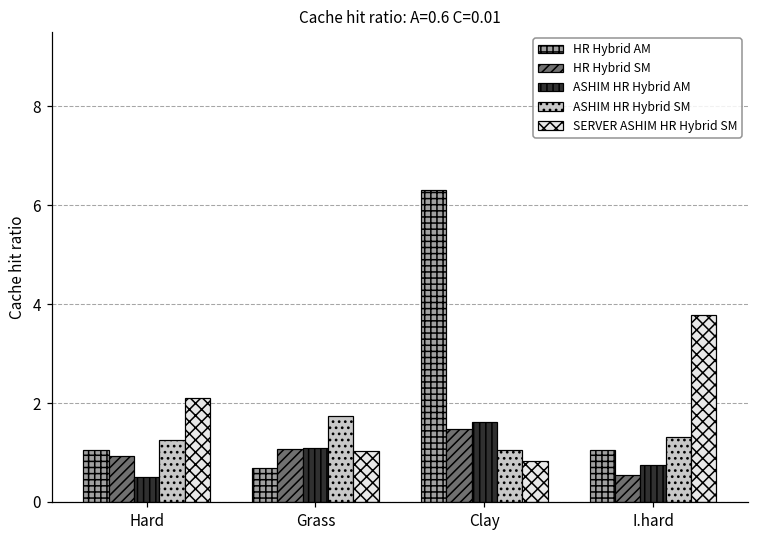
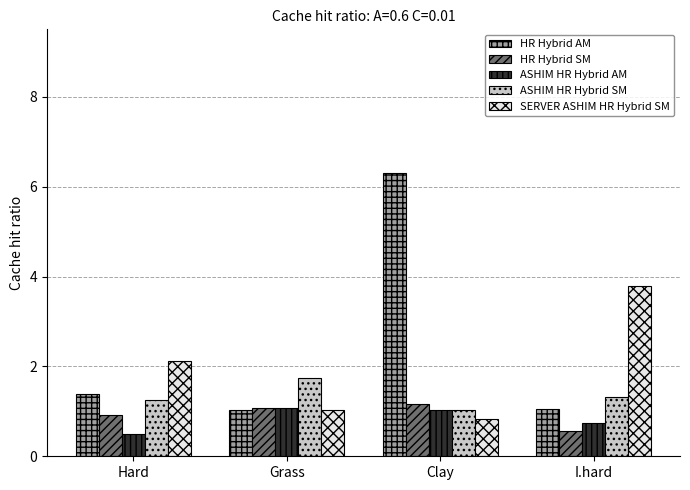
HR Hybrid AM, Hard: 1.1 -> 1.4
HR Hybrid AM, Grass: 0.7 -> 1.0
HR Hybrid SM, Clay: 1.5 -> 1.2
ASHIM HR Hybrid AM, Clay: 1.6 -> 1.0
